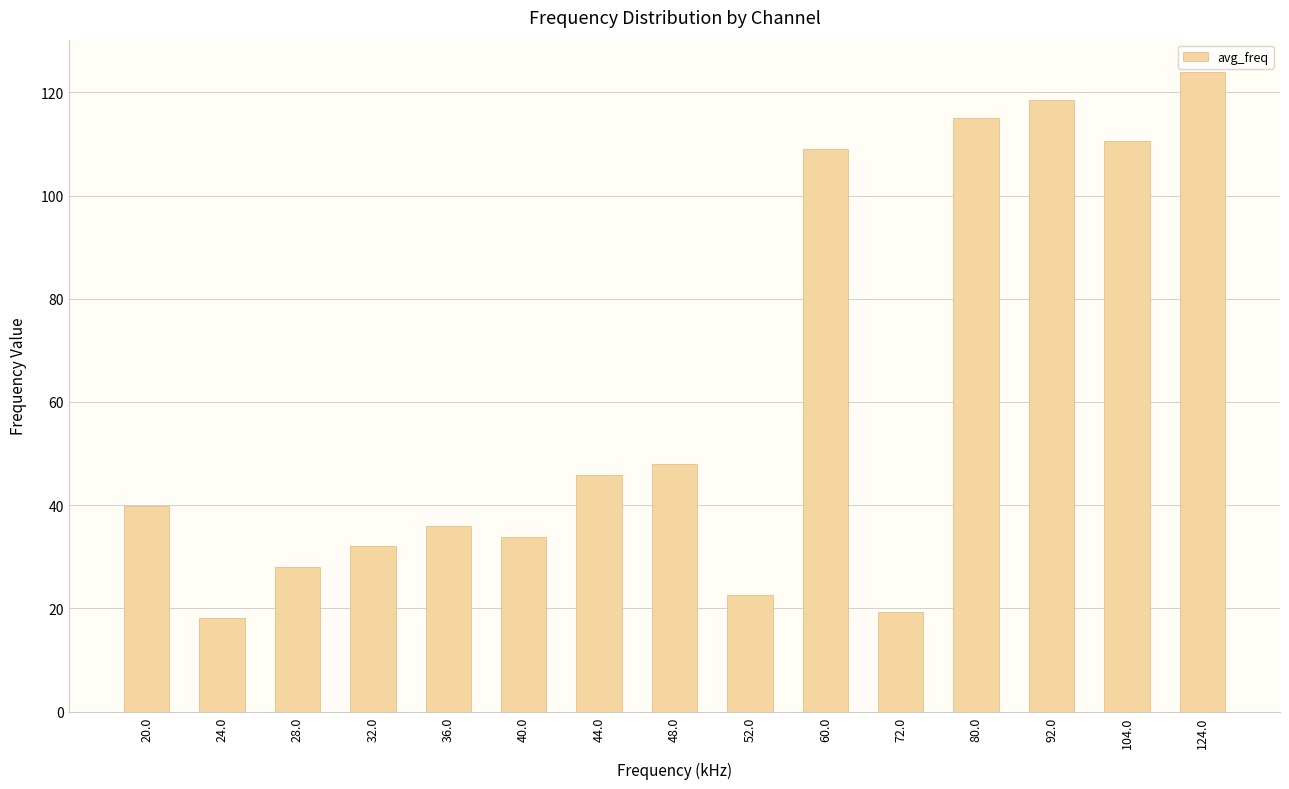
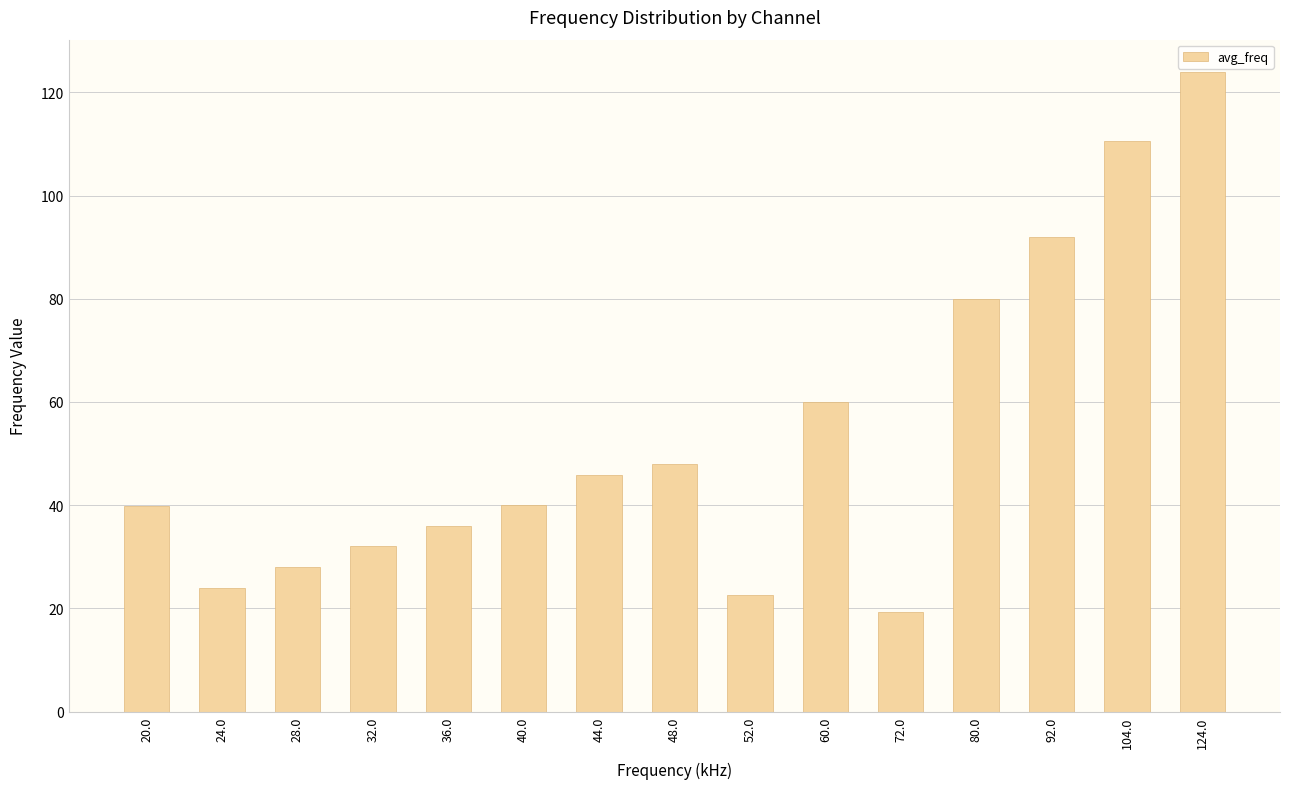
24.0: 18 -> 24
40.0: 34 -> 40
60.0: 109 -> 60
80.0: 115 -> 80
92.0: 119 -> 92
